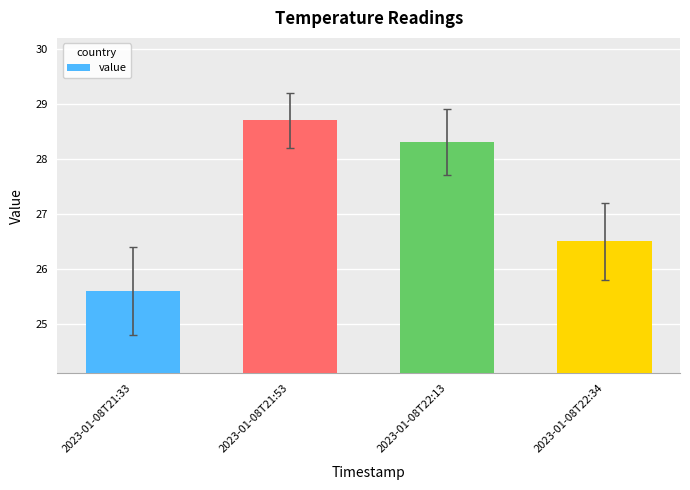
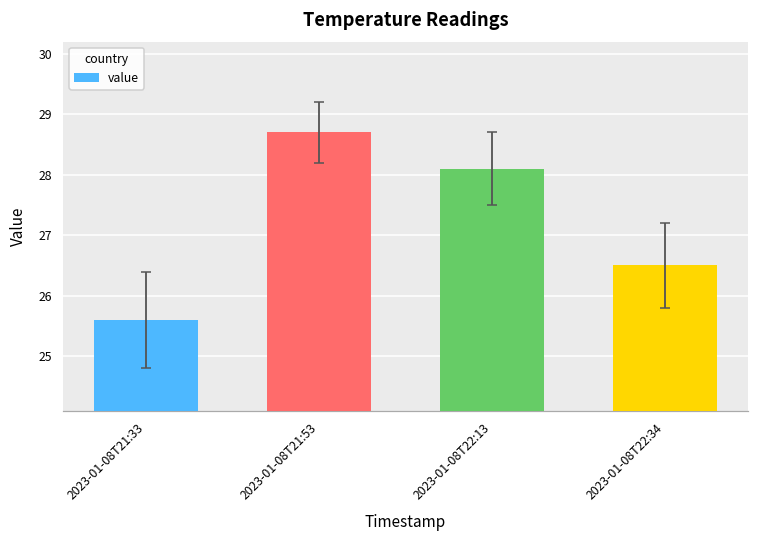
value, 2023-01-08T22:13: 28.3 -> 28.1
